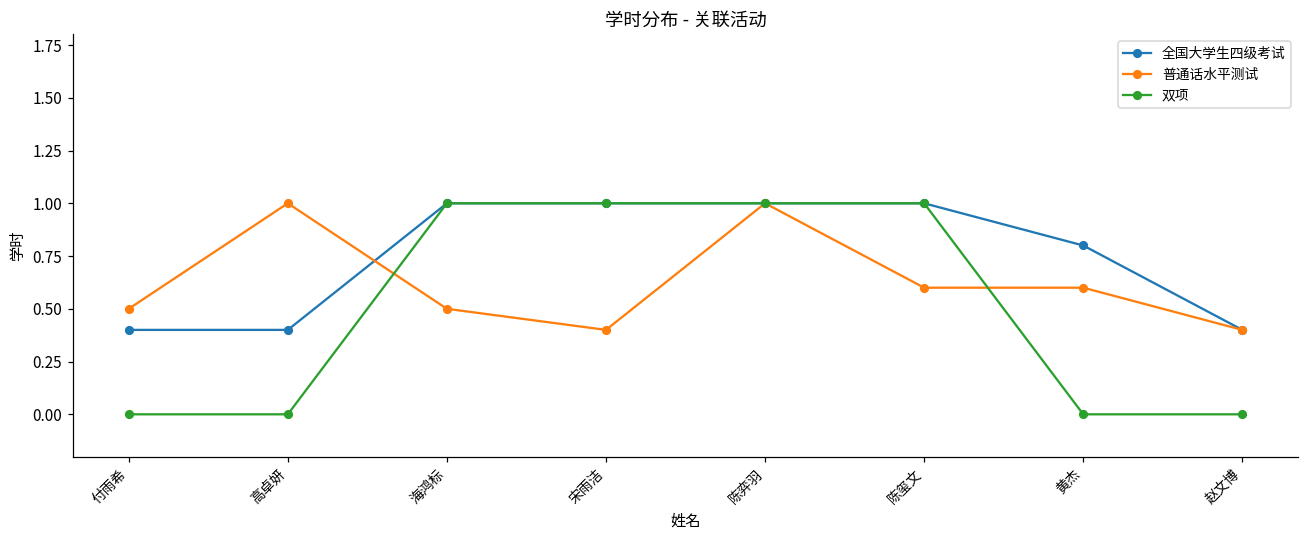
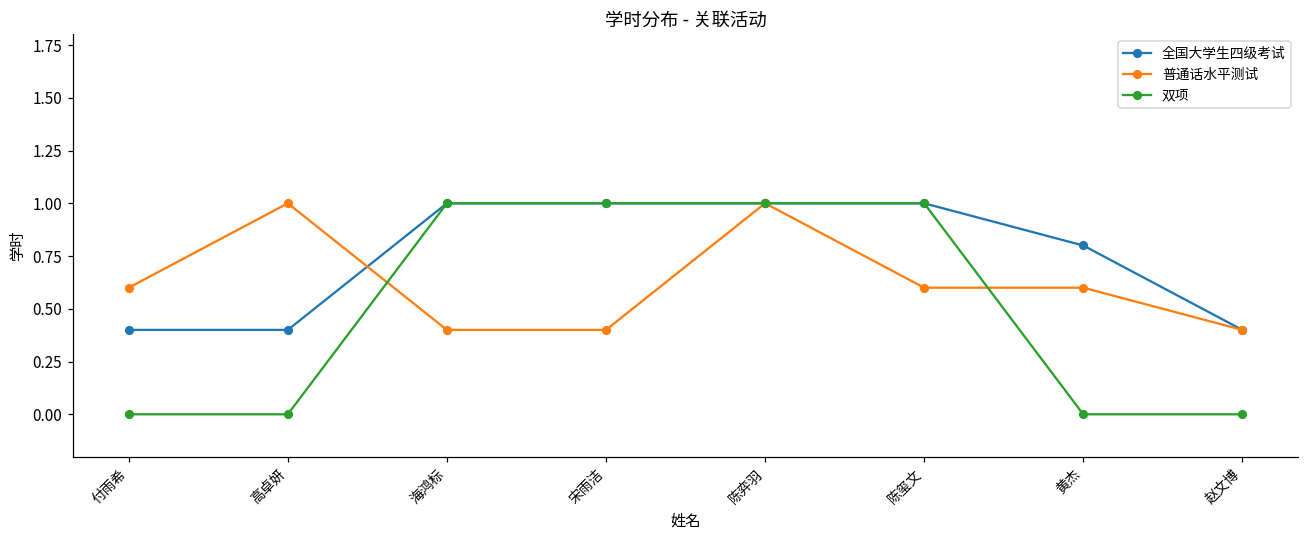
普通话水平测试, 付雨希: 0.5 -> 0.6
普通话水平测试, 海鸿标: 0.5 -> 0.4
